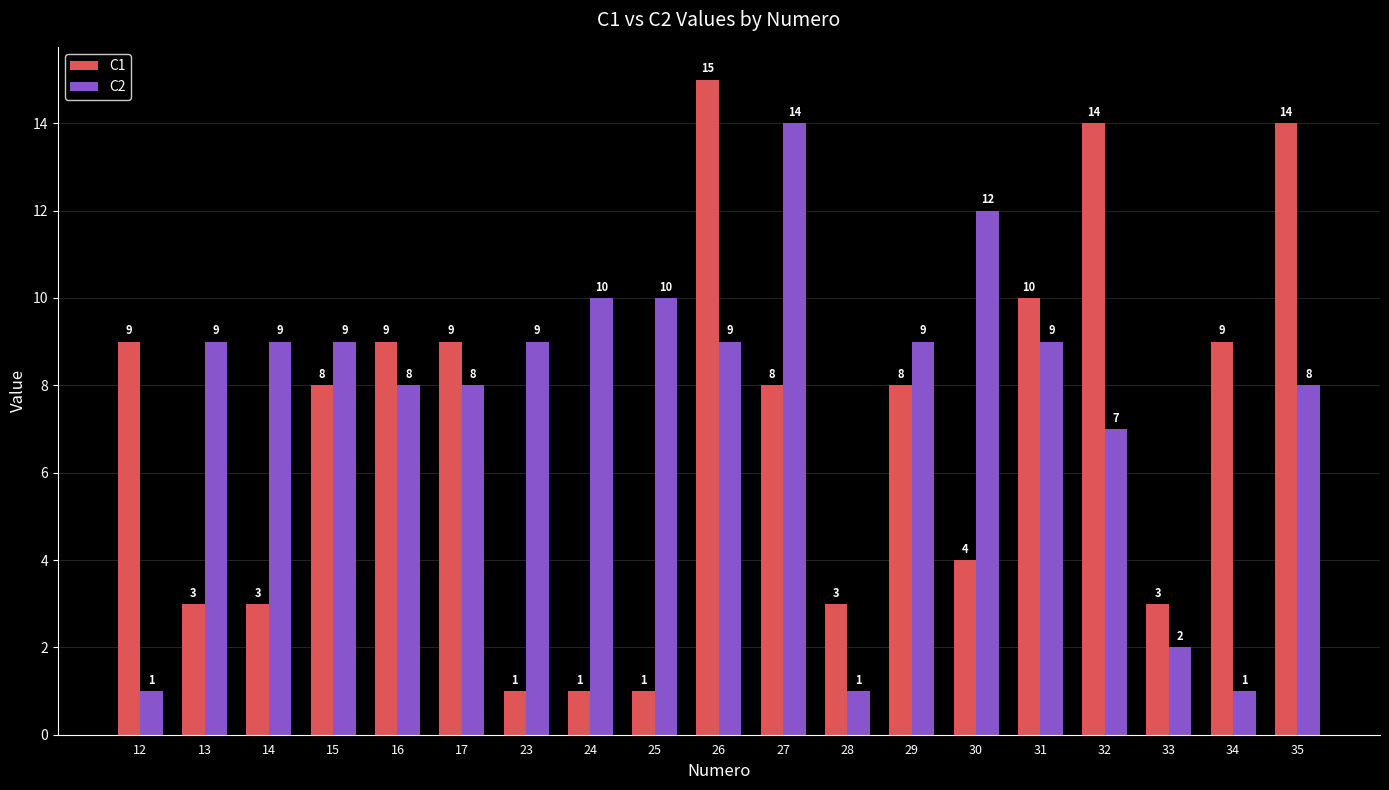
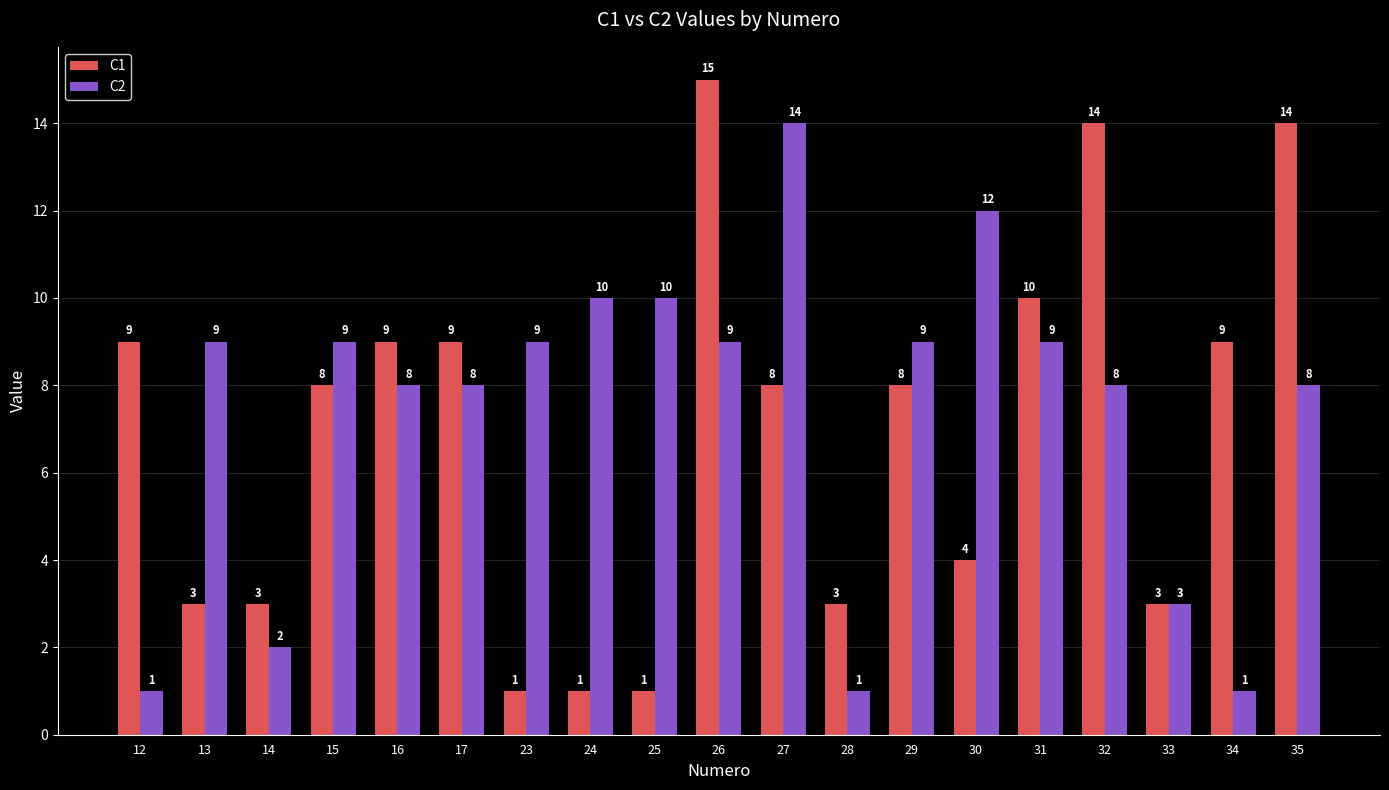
C2, 14: 9 -> 2
C2, 32: 7 -> 8
C2, 33: 2 -> 3
